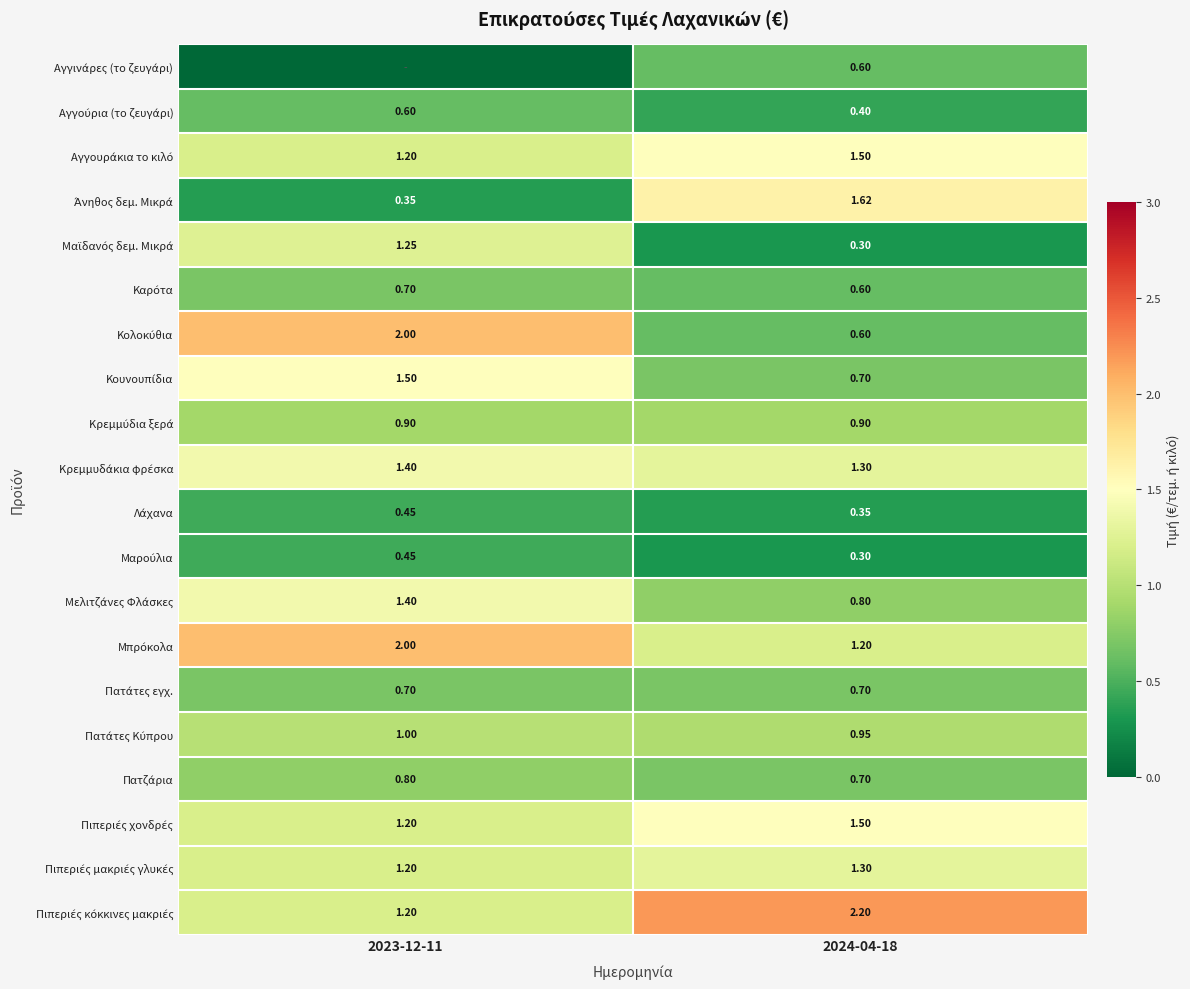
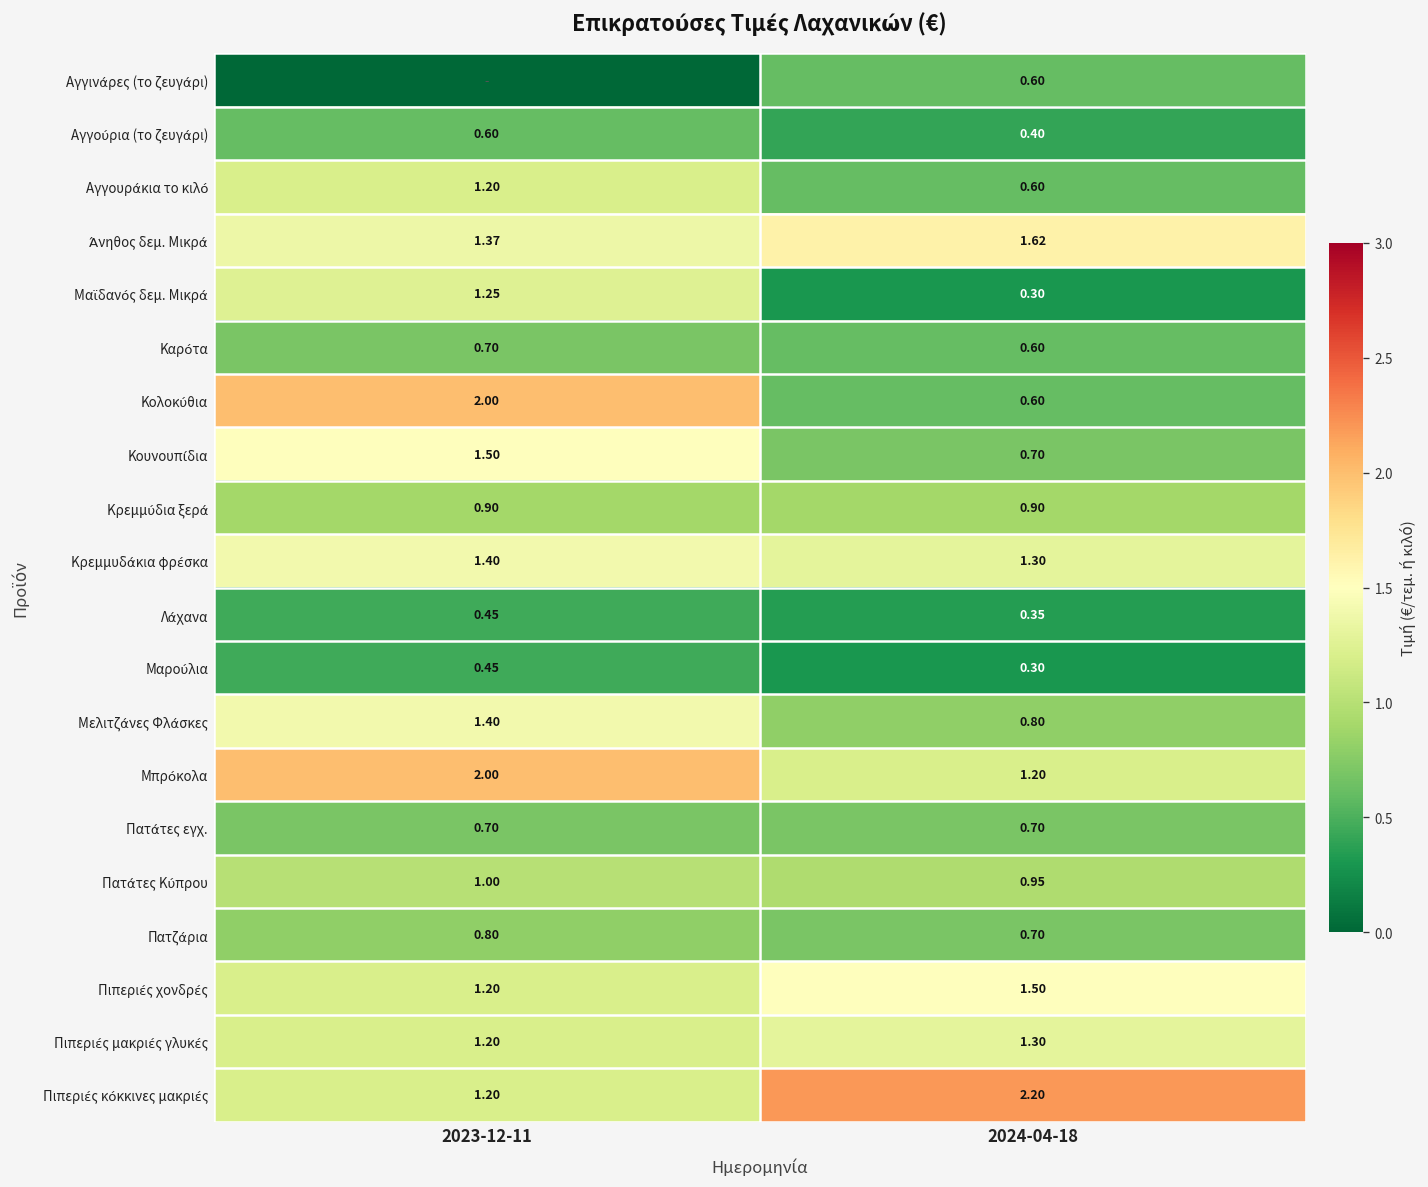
Αγγουράκια το κιλό, 2024-04-18: 1.50 -> 0.60
Άνηθος δεμ. Μικρά, 2023-12-11: 0.35 -> 1.37
